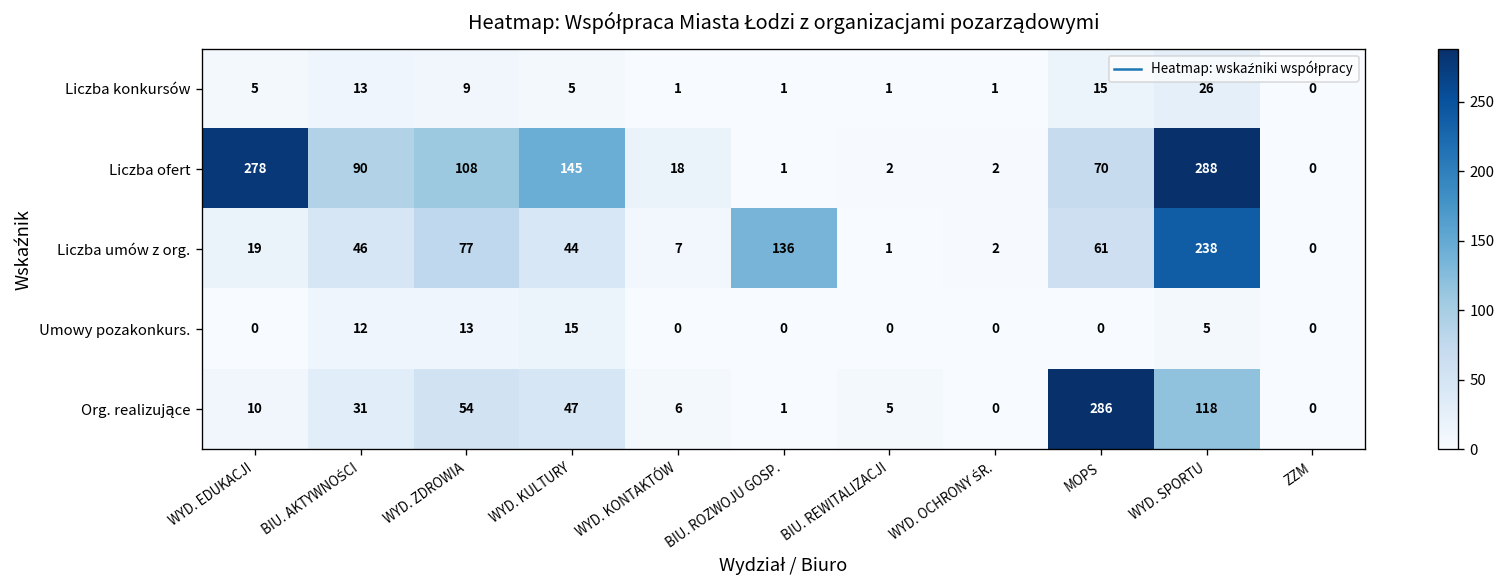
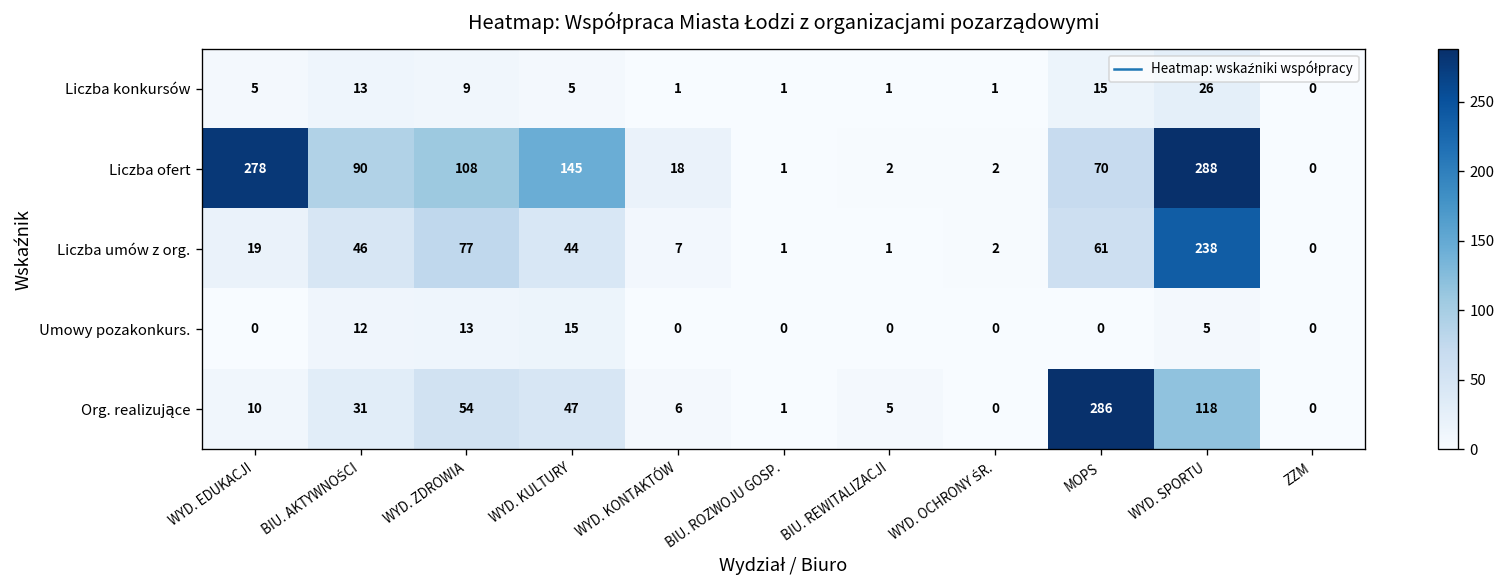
Liczba umów z org., BIU. ROZWOJU GOSP.: 136 -> 1
